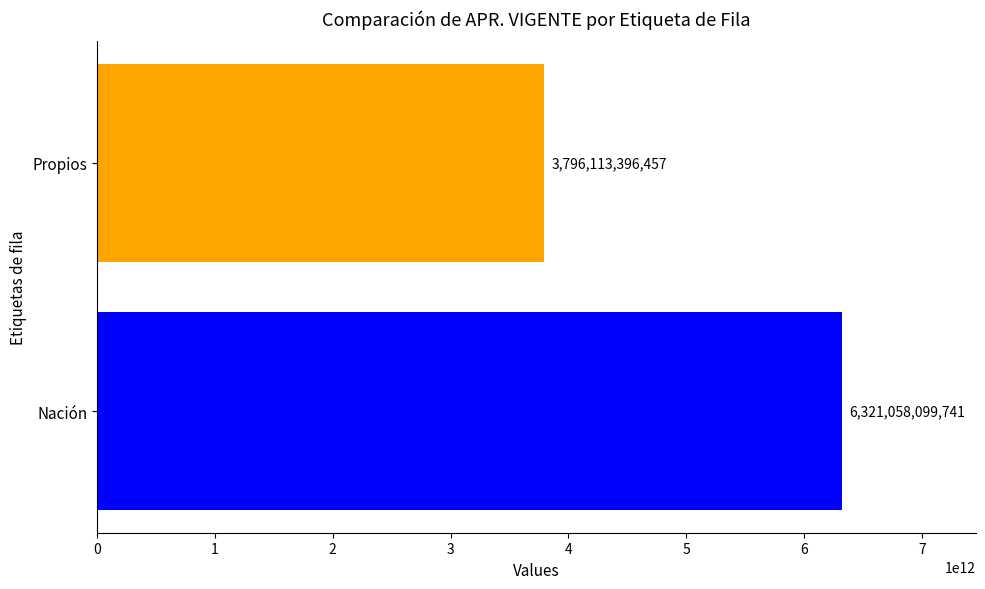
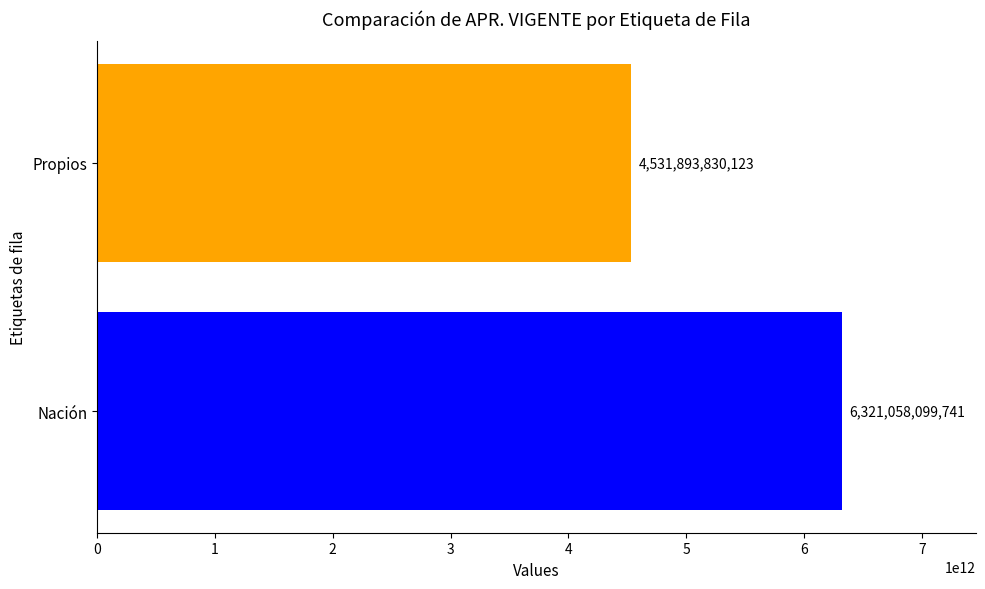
Propios: 3,796,113,396,457 -> 4,531,893,830,123
